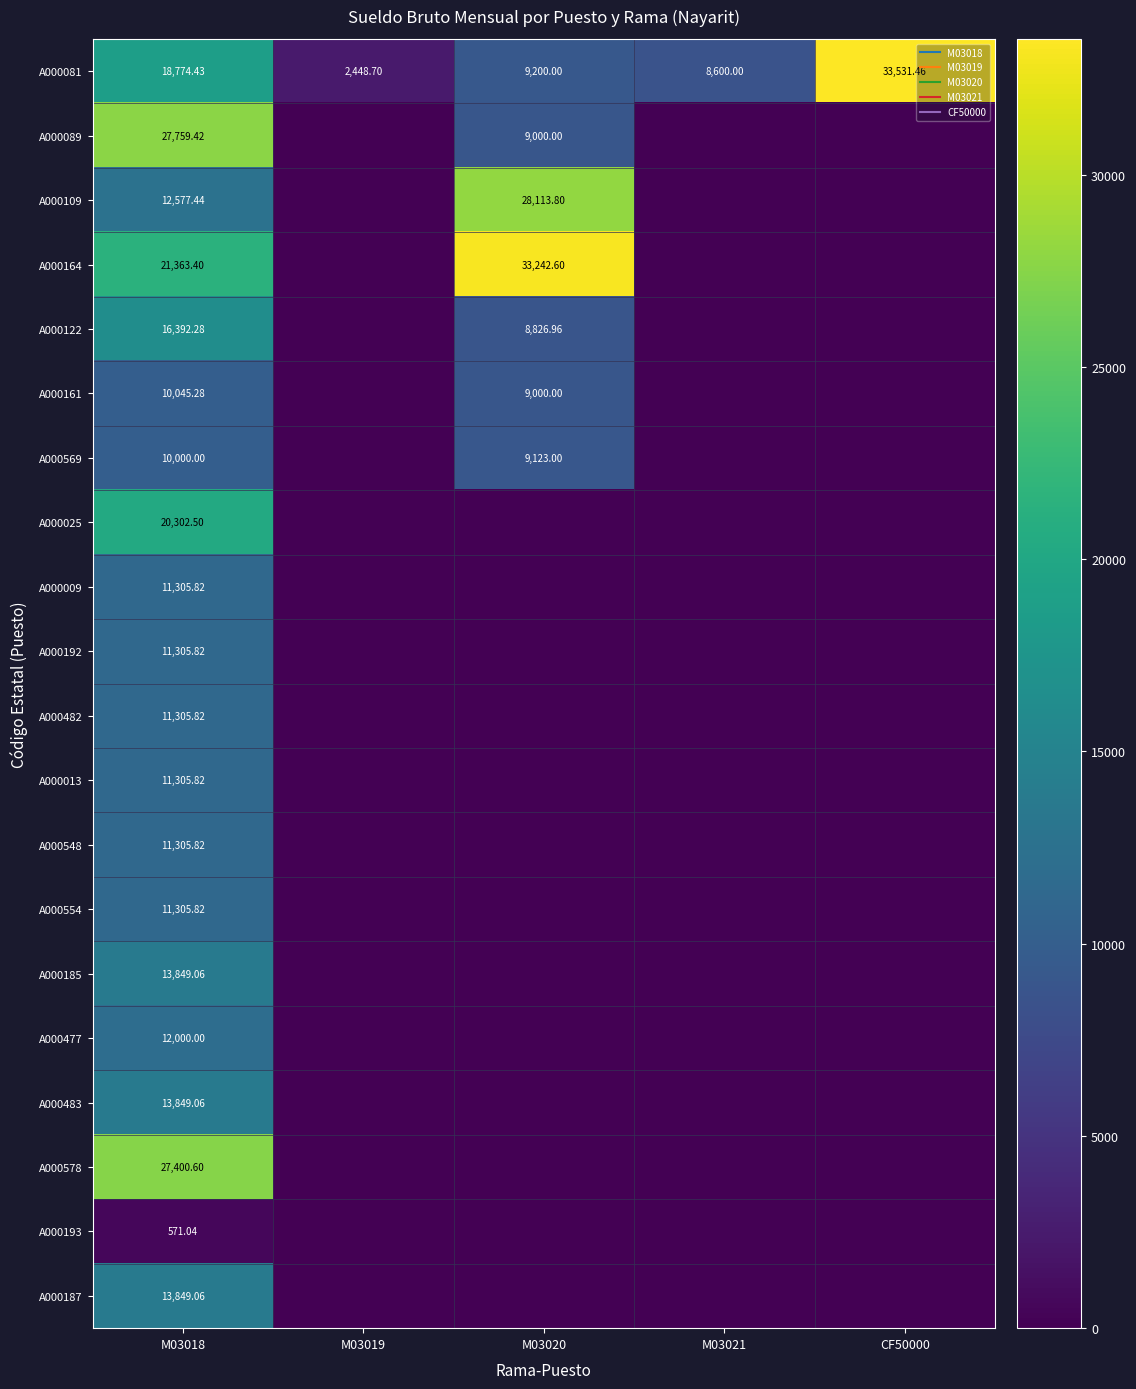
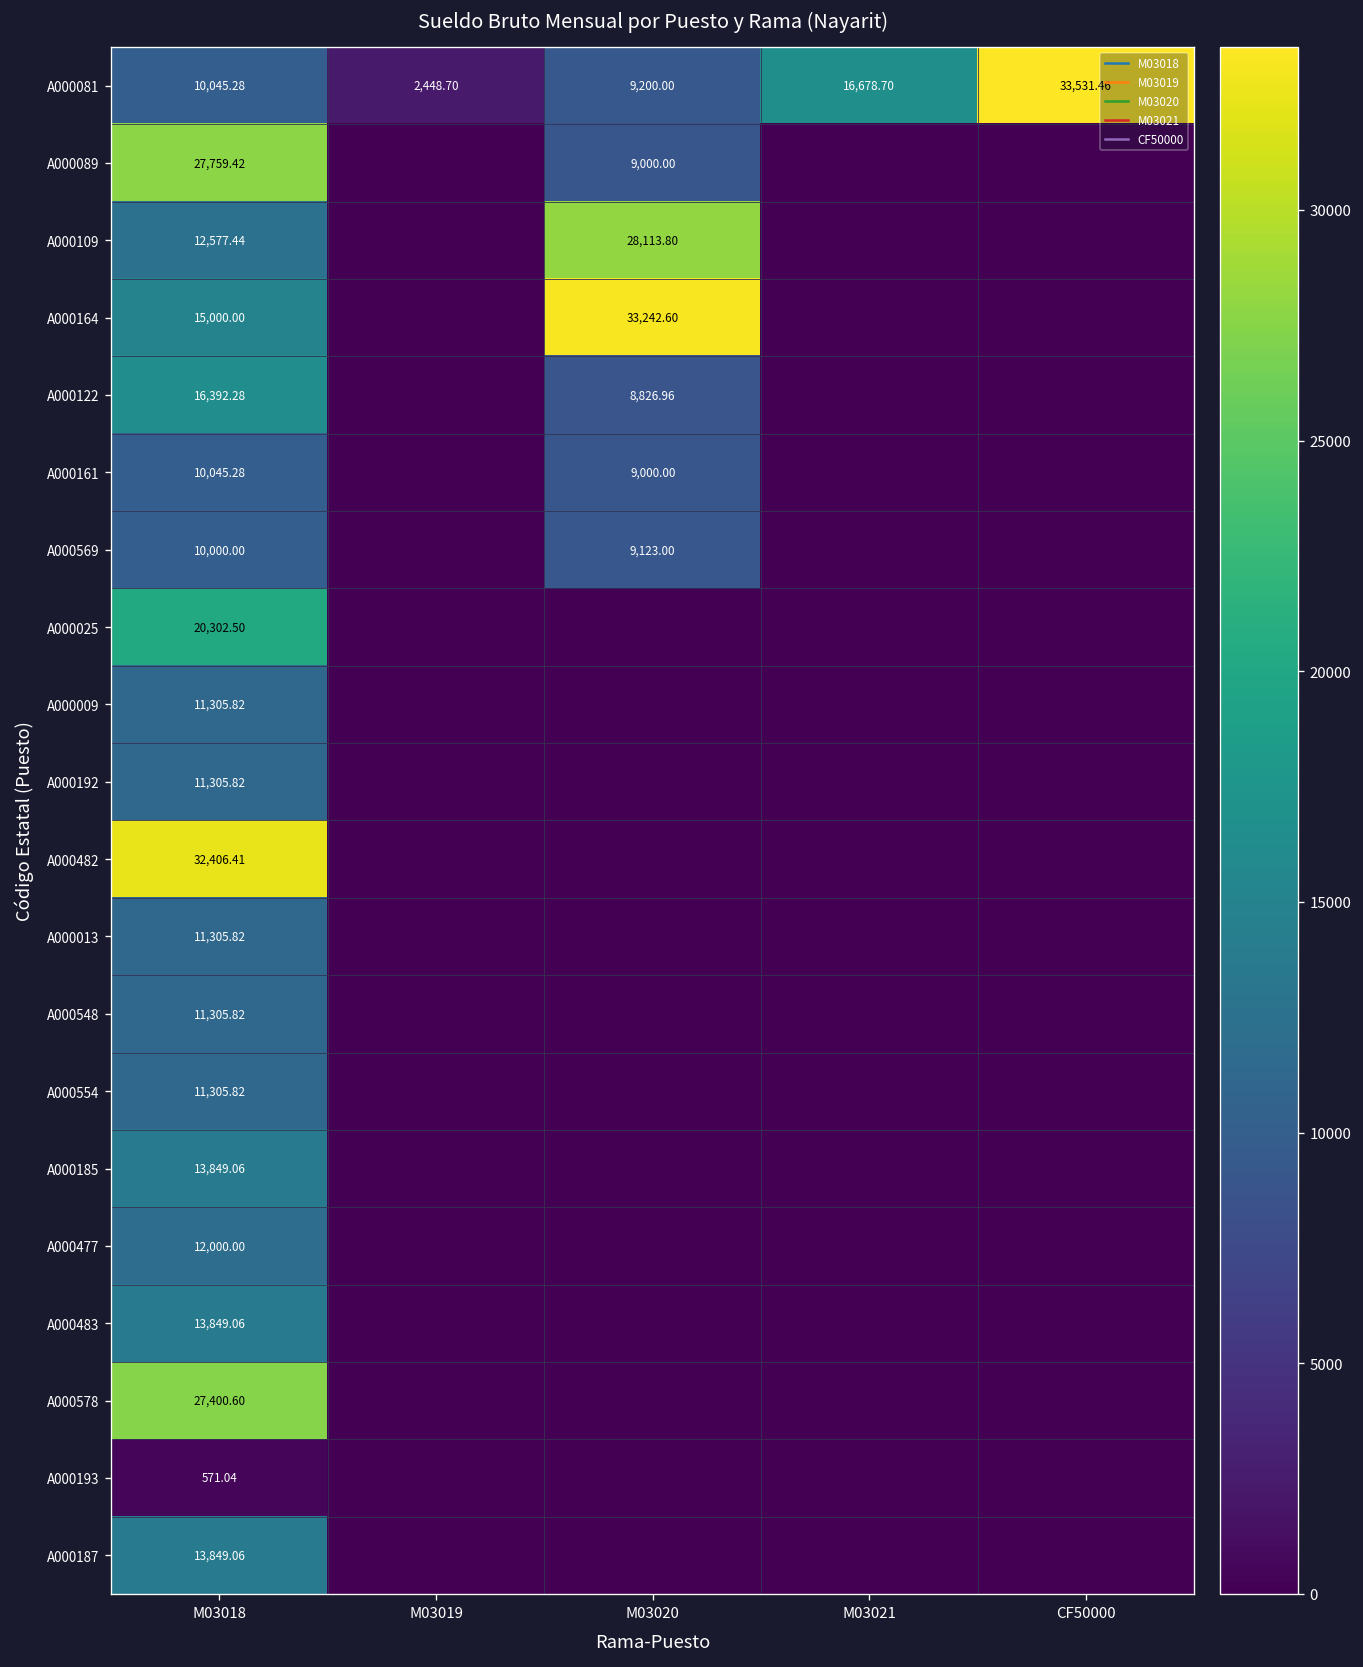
A000081, M03018: 18,774.43 -> 10,045.28
A000081, M03021: 8,600.00 -> 16,678.70
A000164, M03018: 21,363.40 -> 15,000.00
A000482, M03018: 11,305.82 -> 32,406.41
